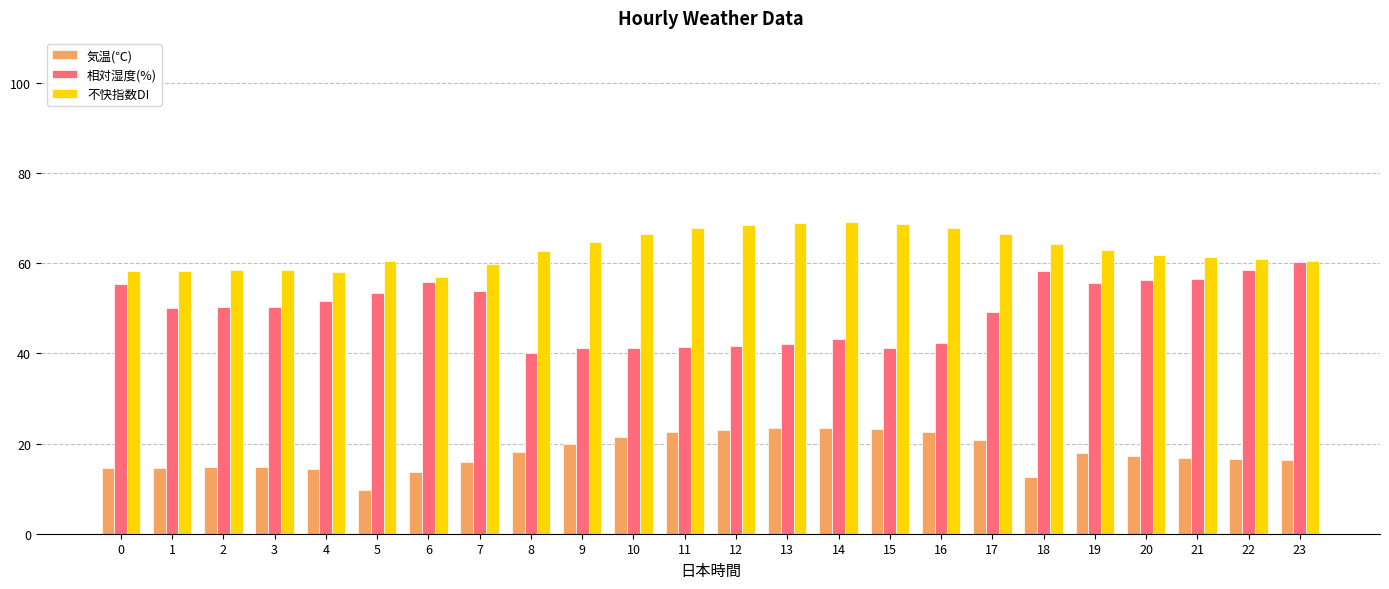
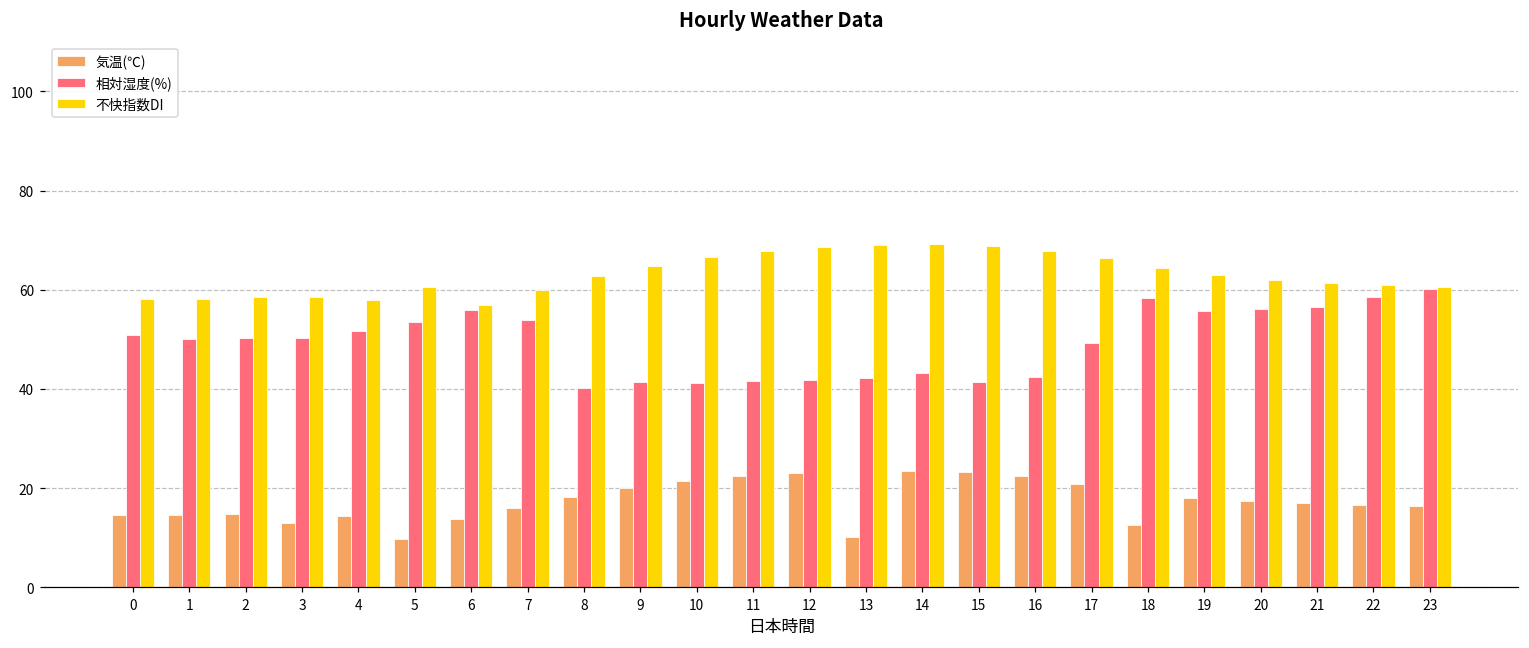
相対湿度(%), 0: 55 -> 51
気温(℃), 3: 15 -> 13
気温(℃), 13: 23 -> 10
